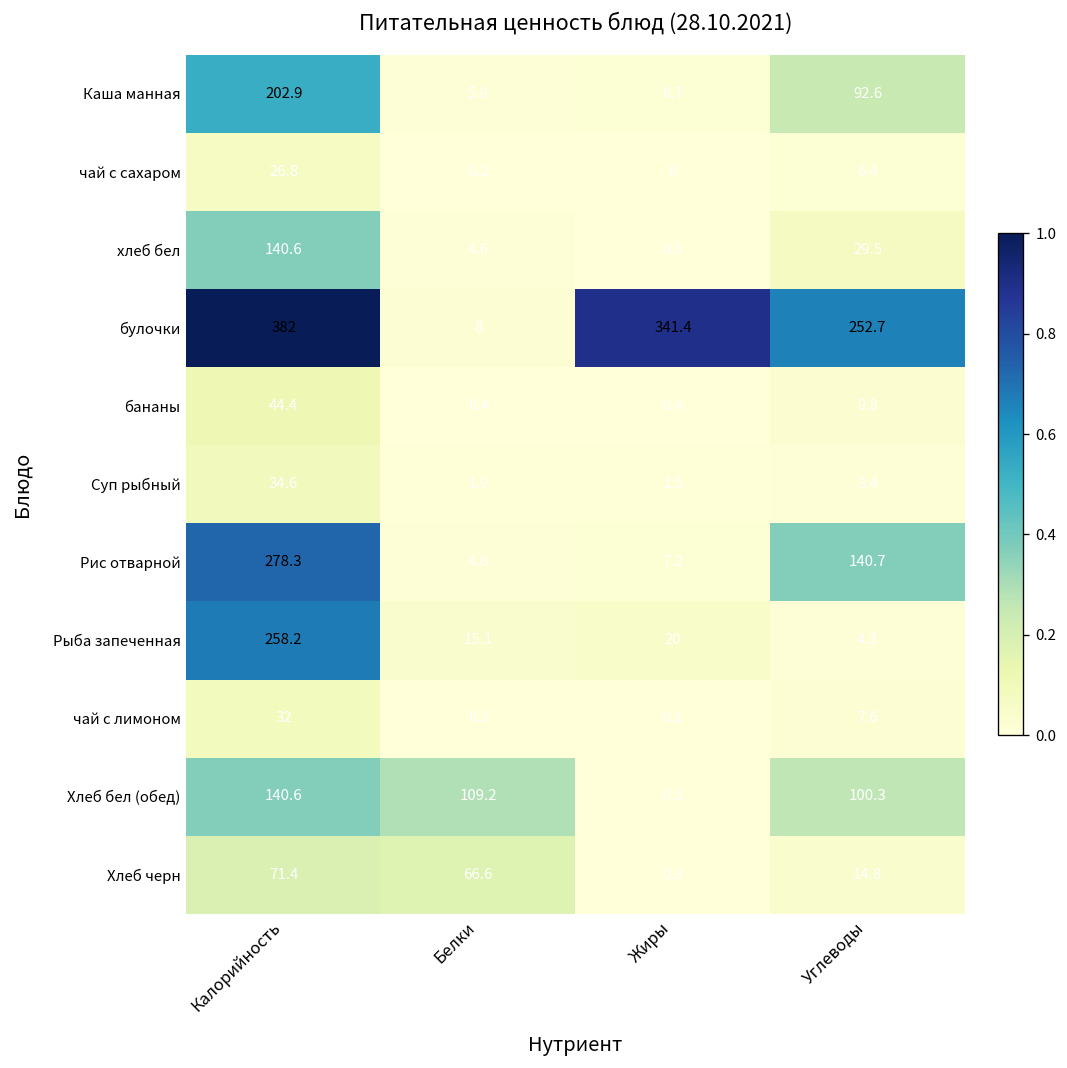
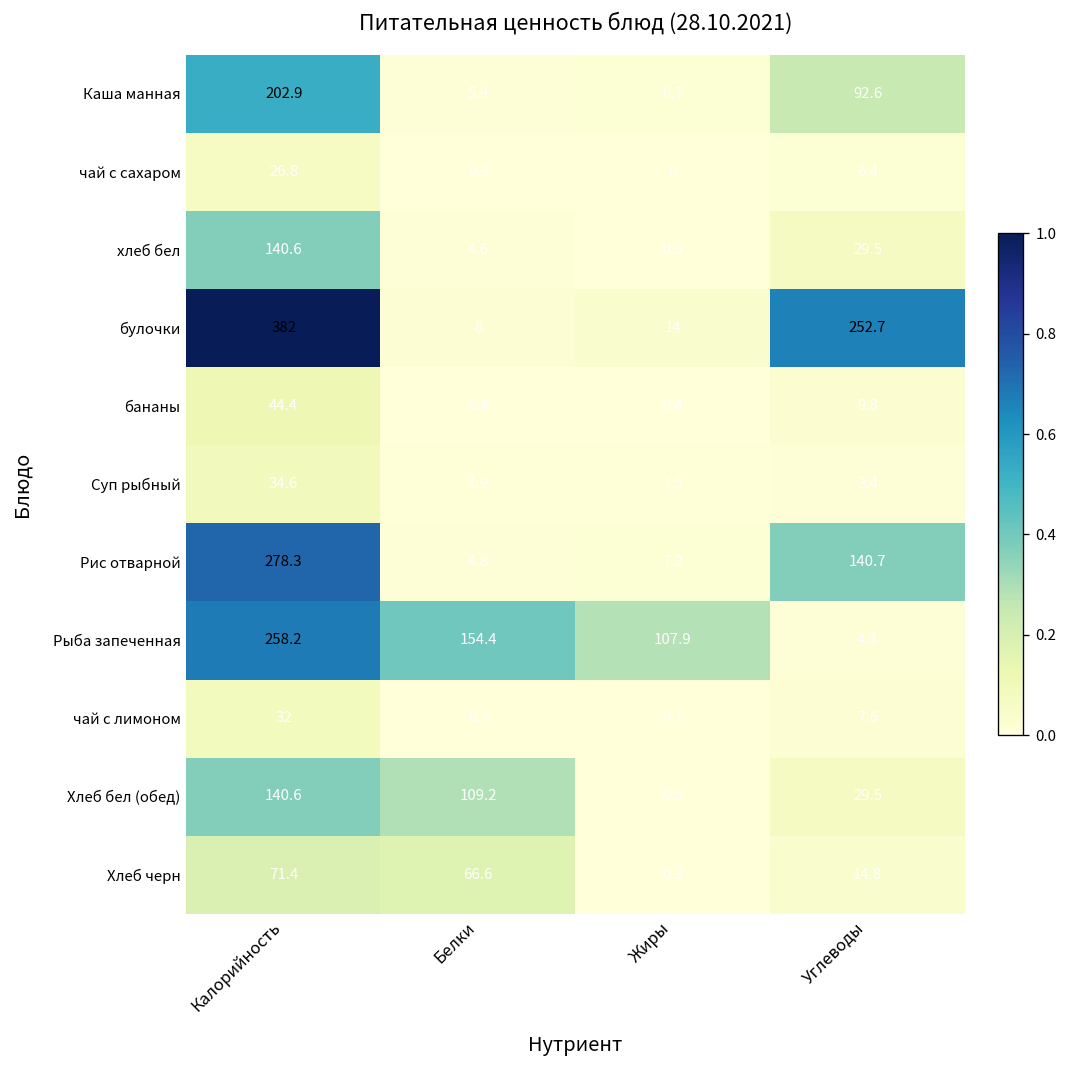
булочки, Жиры: 341.4 -> 14
Рыба запеченная, Белки: 15.1 -> 154.4
Рыба запеченная, Жиры: 20 -> 107.9
Хлеб бел (обед), Углеводы: 100.3 -> 29.5
